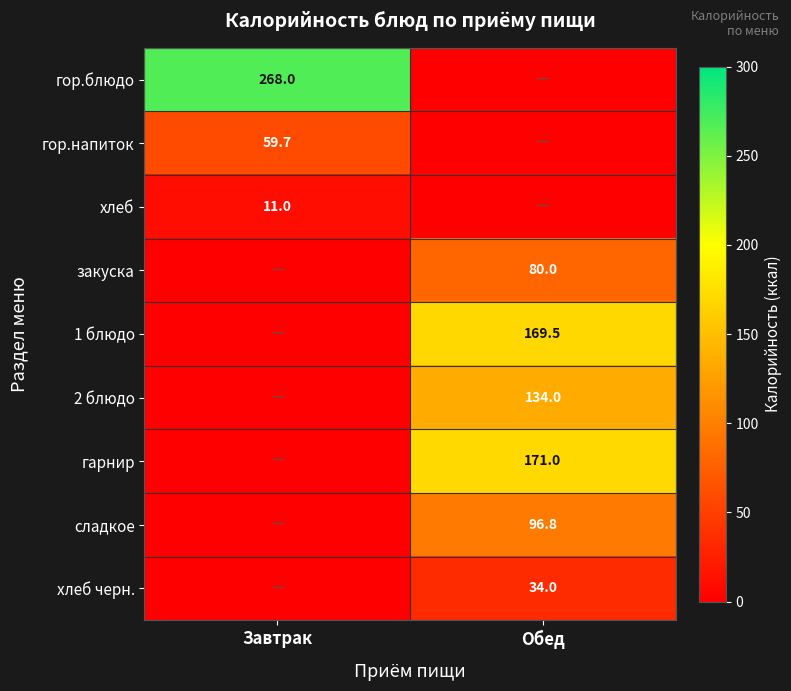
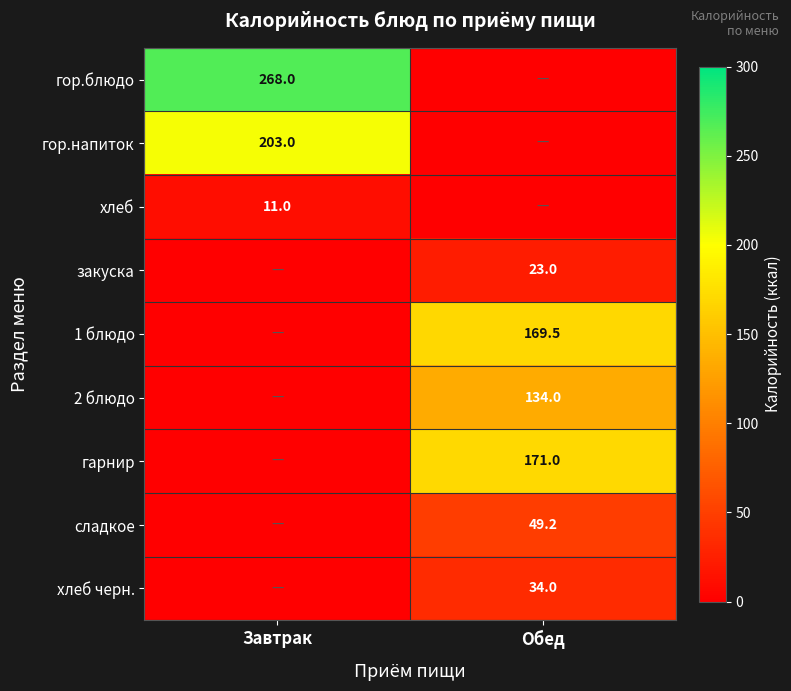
гор.напиток, Завтрак: 59.7 -> 203.0
закуска, Обед: 80.0 -> 23.0
сладкое, Обед: 96.8 -> 49.2
